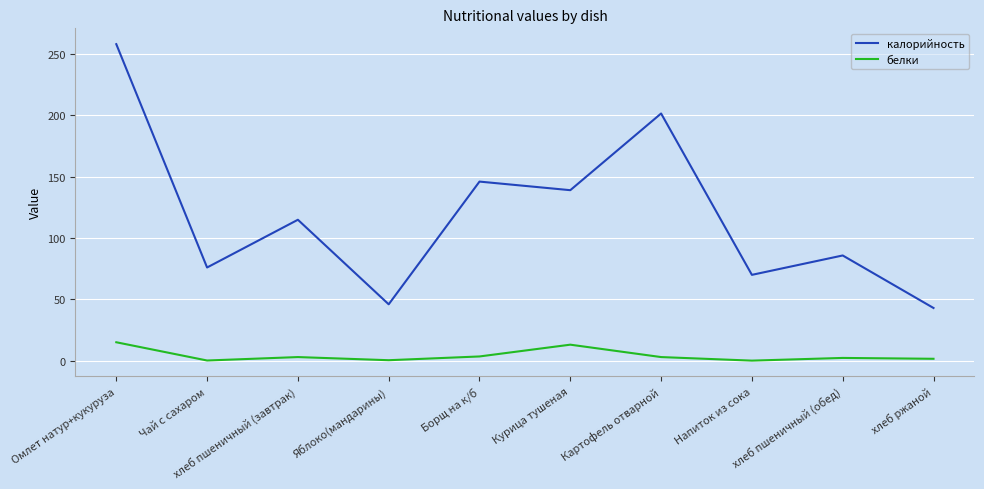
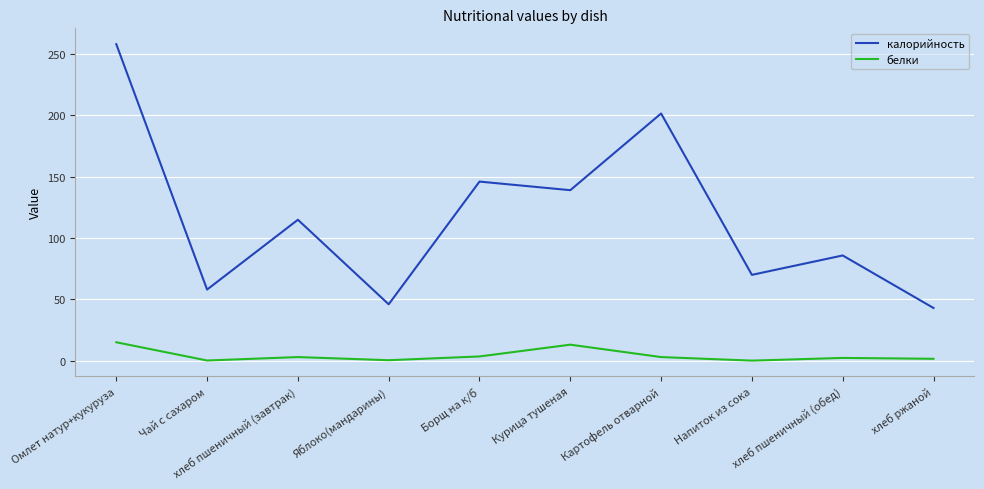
калорийность, Чай с сахаром: 76 -> 58
